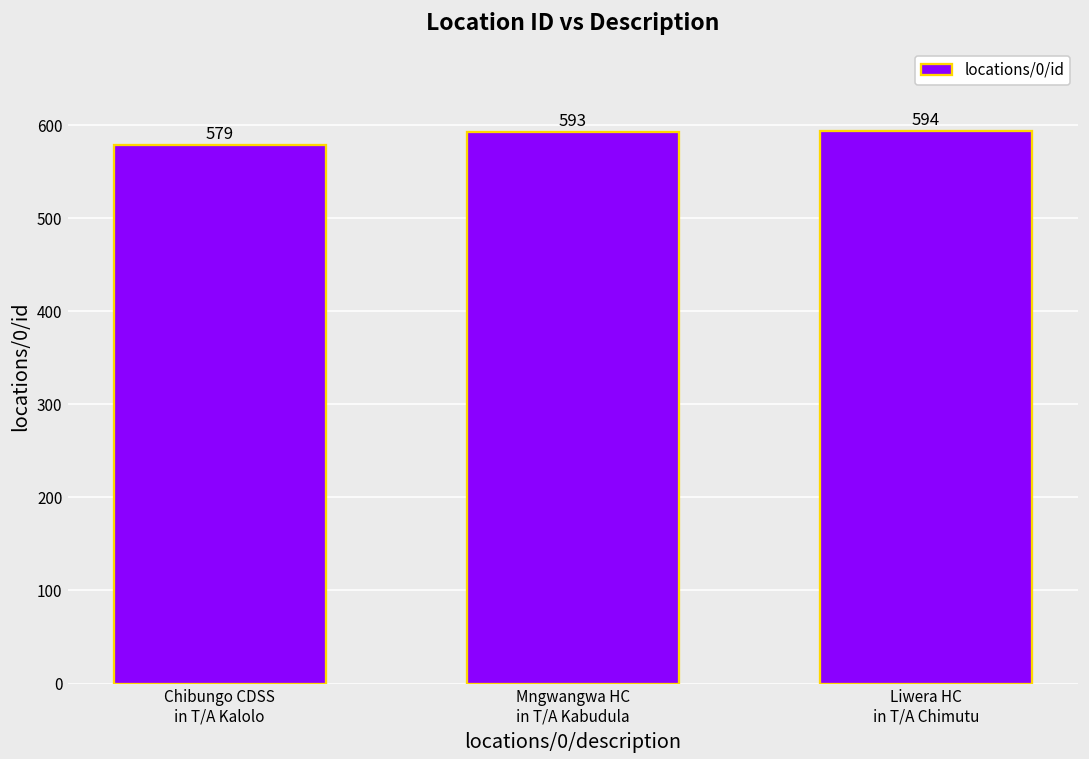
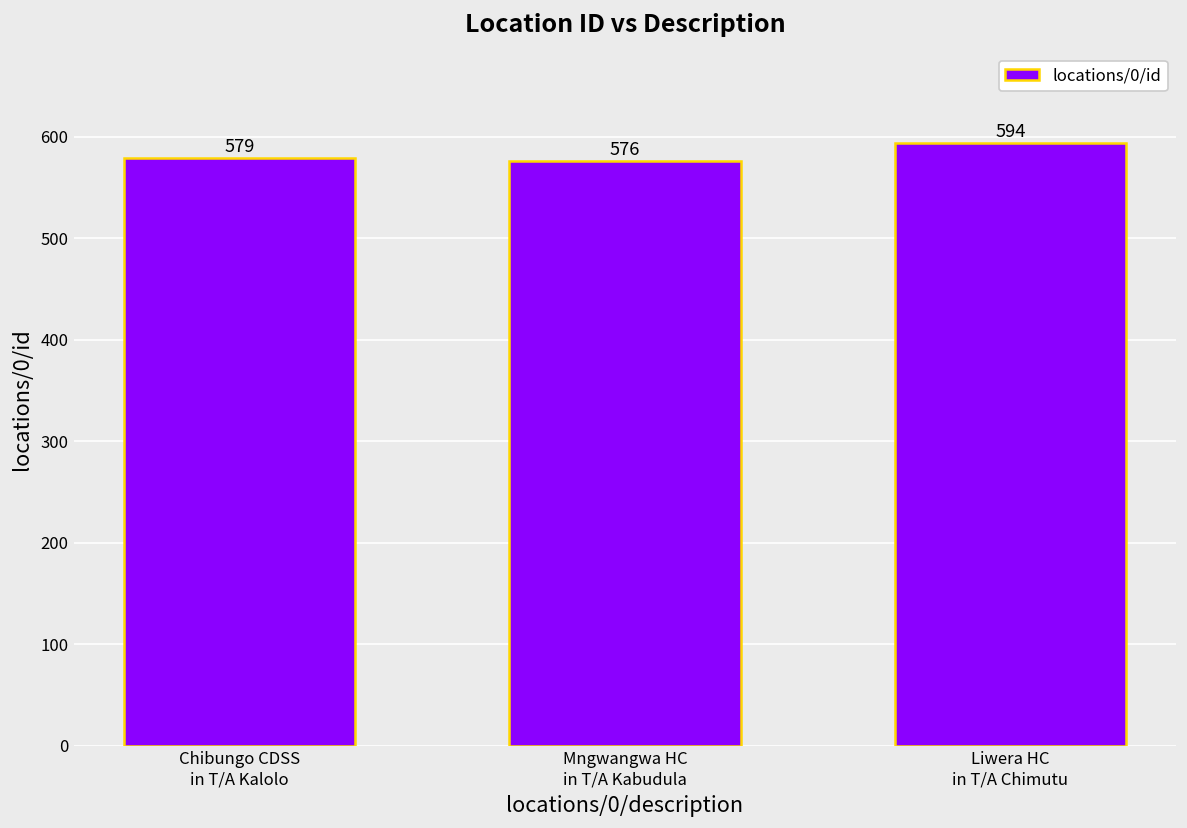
Mngwangwa HC in T/A Kabudula: 593 -> 576
